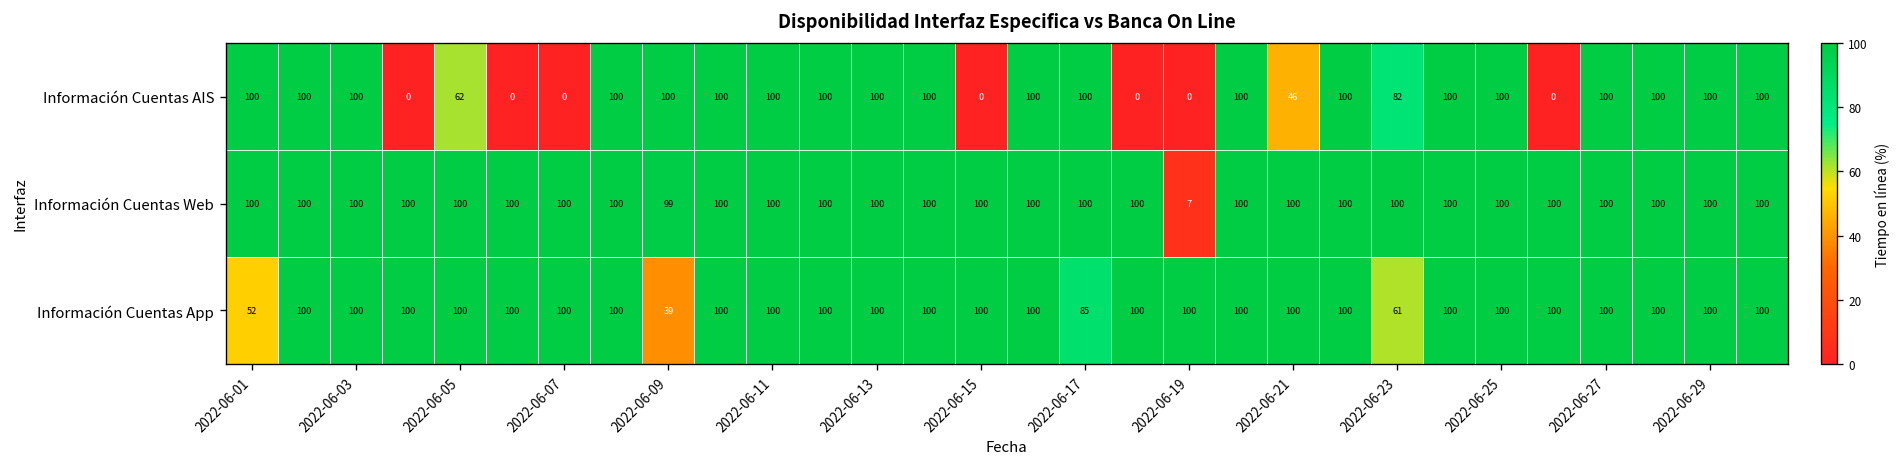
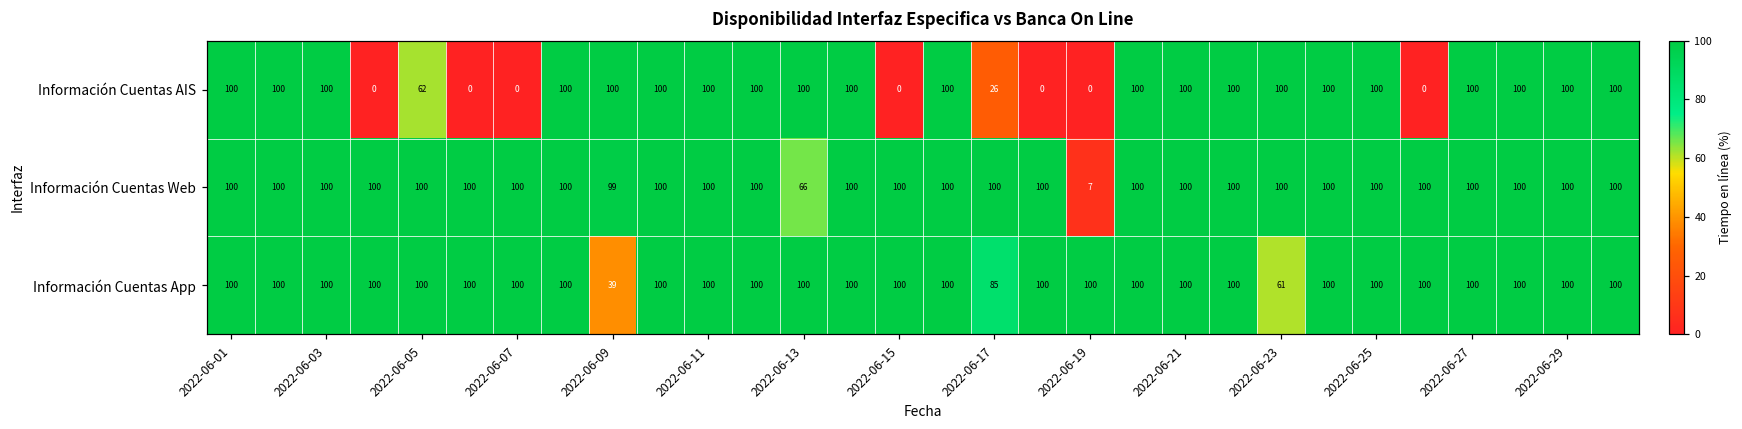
Información Cuentas AIS, 2022-06-17: 100 -> 26
Información Cuentas AIS, 2022-06-21: 46 -> 100
Información Cuentas AIS, 2022-06-23: 82 -> 100
Información Cuentas Web, 2022-06-13: 100 -> 66
Información Cuentas App, 2022-06-01: 52 -> 100
